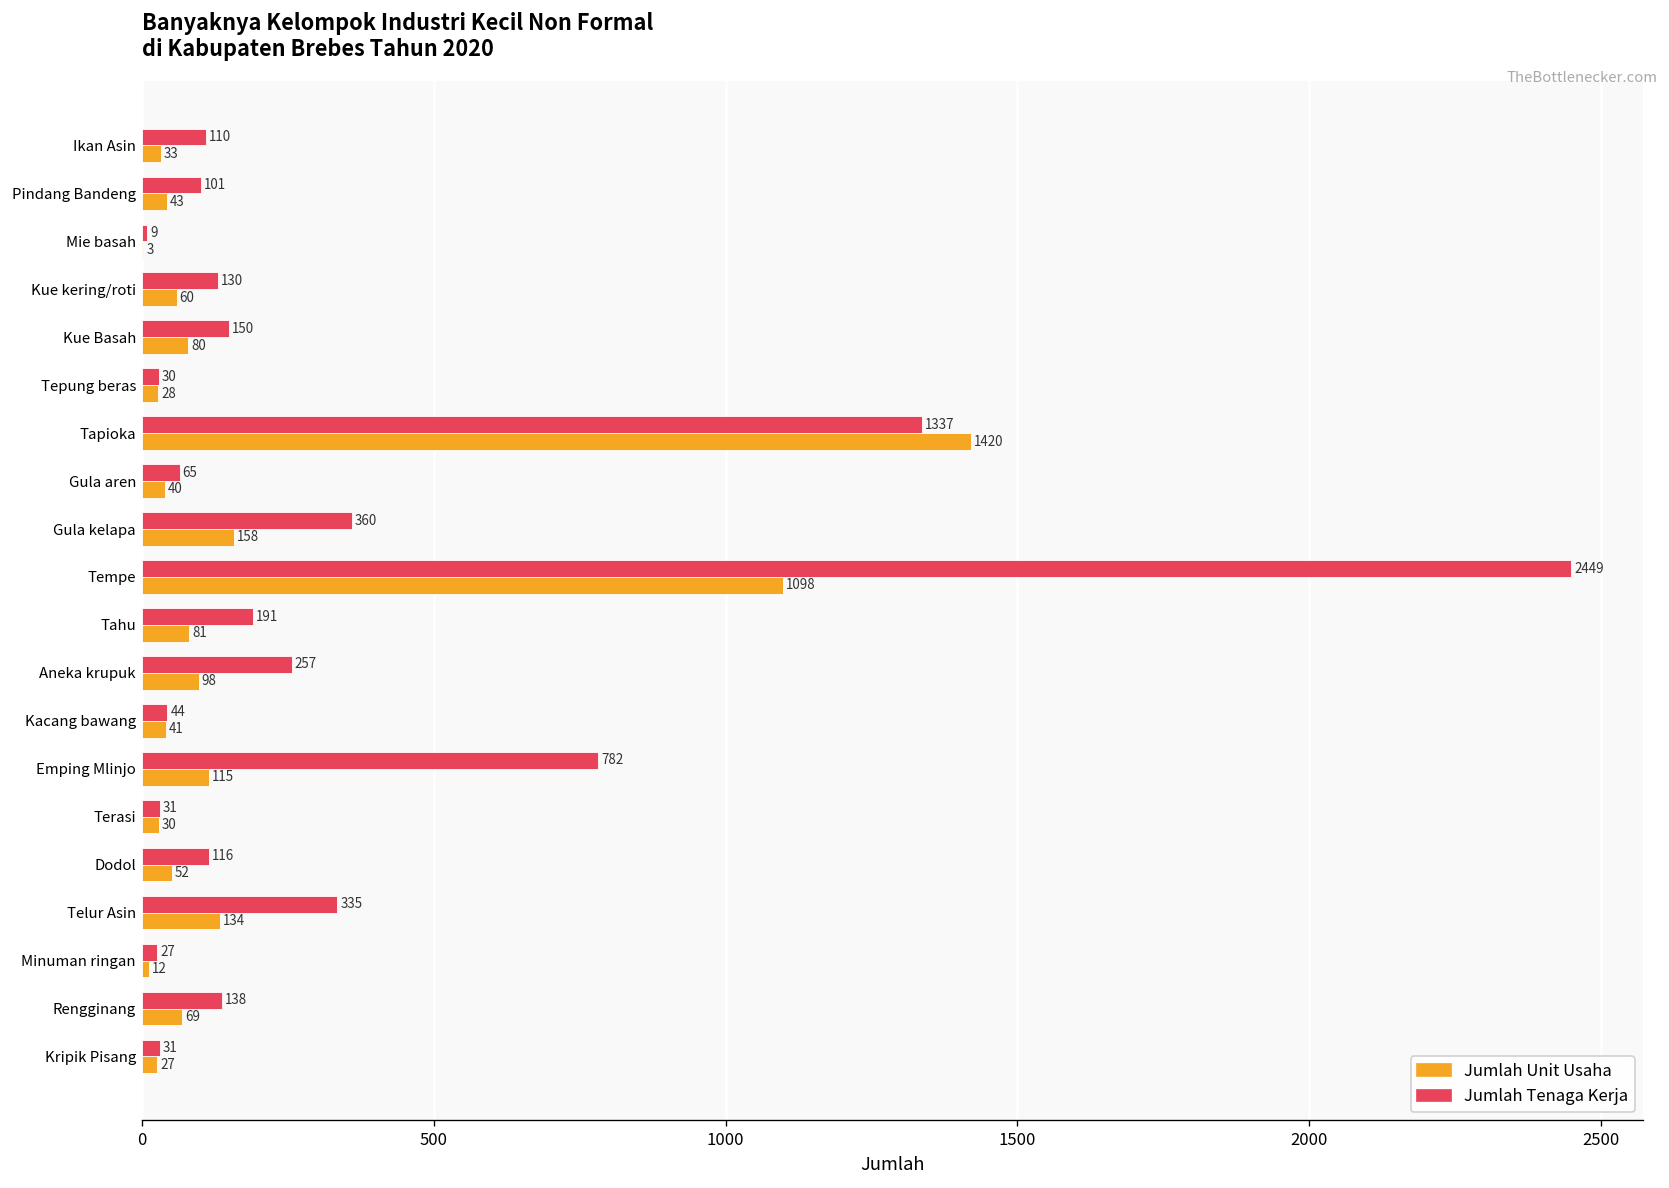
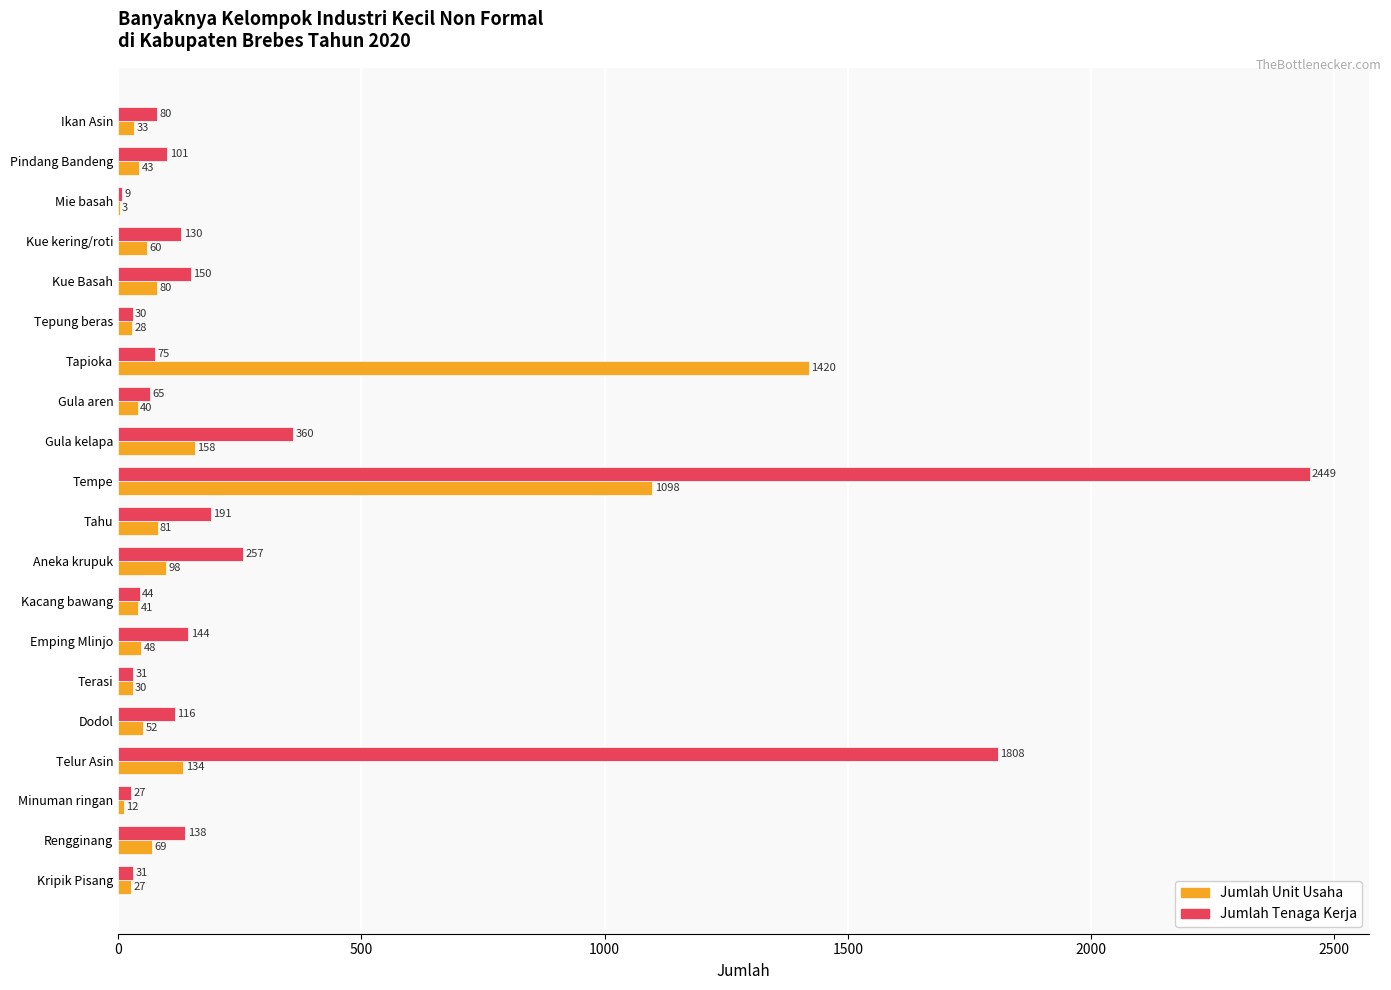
Jumlah Tenaga Kerja, Ikan Asin: 110 -> 80
Jumlah Tenaga Kerja, Tapioka: 1337 -> 75
Jumlah Tenaga Kerja, Emping Mlinjo: 782 -> 144
Jumlah Unit Usaha, Emping Mlinjo: 115 -> 48
Jumlah Tenaga Kerja, Telur Asin: 335 -> 1808
